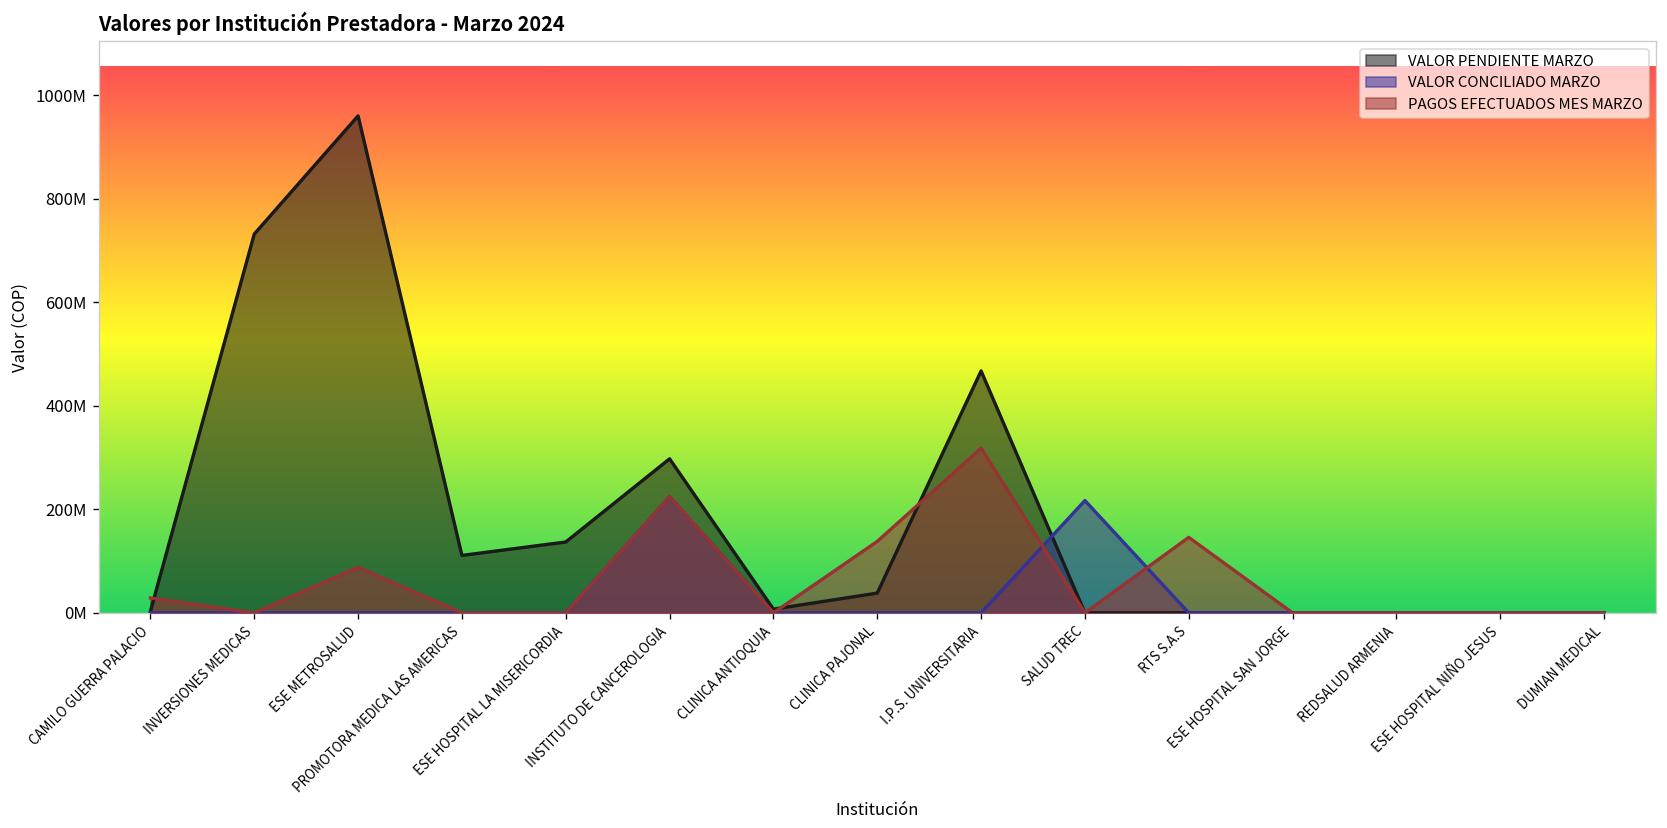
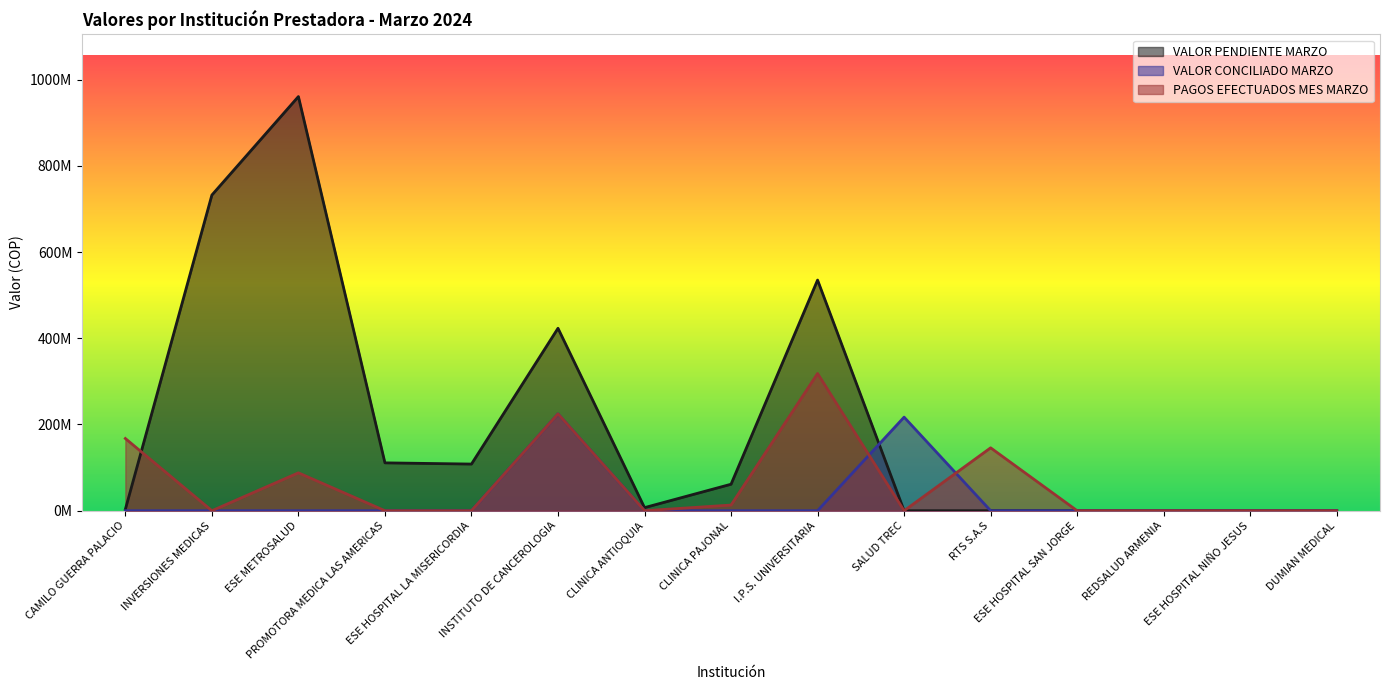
PAGOS EFECTUADOS MES MARZO, CAMILO GUERRA PALACIO: 30000000 -> 170000000
VALOR PENDIENTE MARZO, ESE HOSPITAL LA MISERICORDIA: 140000000 -> 110000000
VALOR PENDIENTE MARZO, INSTITUTO DE CANCEROLOGIA: 300000000 -> 420000000
VALOR PENDIENTE MARZO, CLINICA PAJONAL: 40000000 -> 60000000
PAGOS EFECTUADOS MES MARZO, CLINICA PAJONAL: 140000000 -> 10000000
VALOR PENDIENTE MARZO, I.P.S. UNIVERSITARIA: 470000000 -> 530000000
